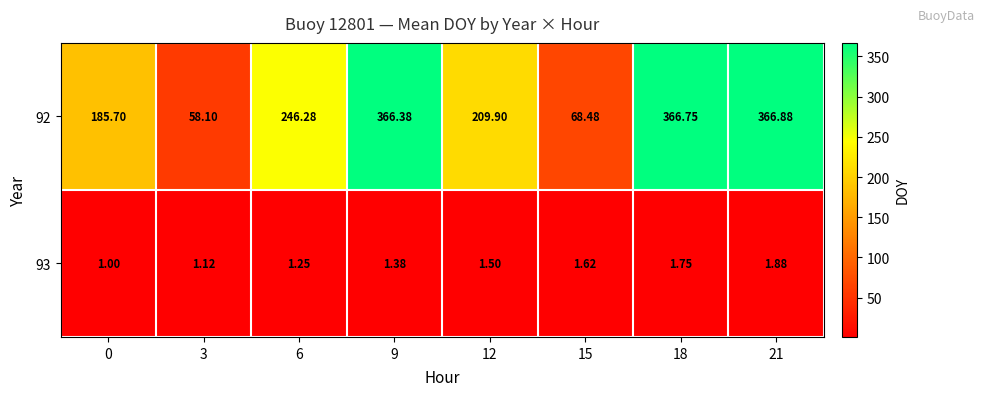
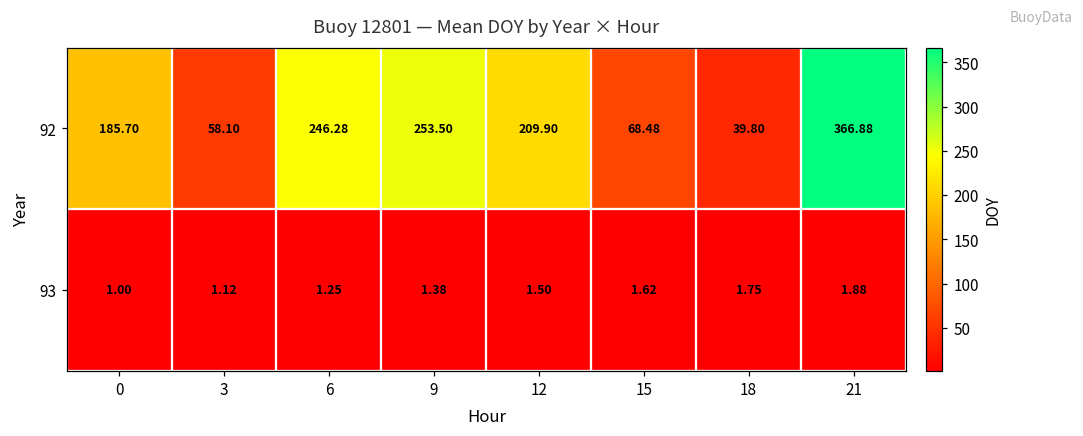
92, 9: 366.38 -> 253.50
92, 18: 366.75 -> 39.80
